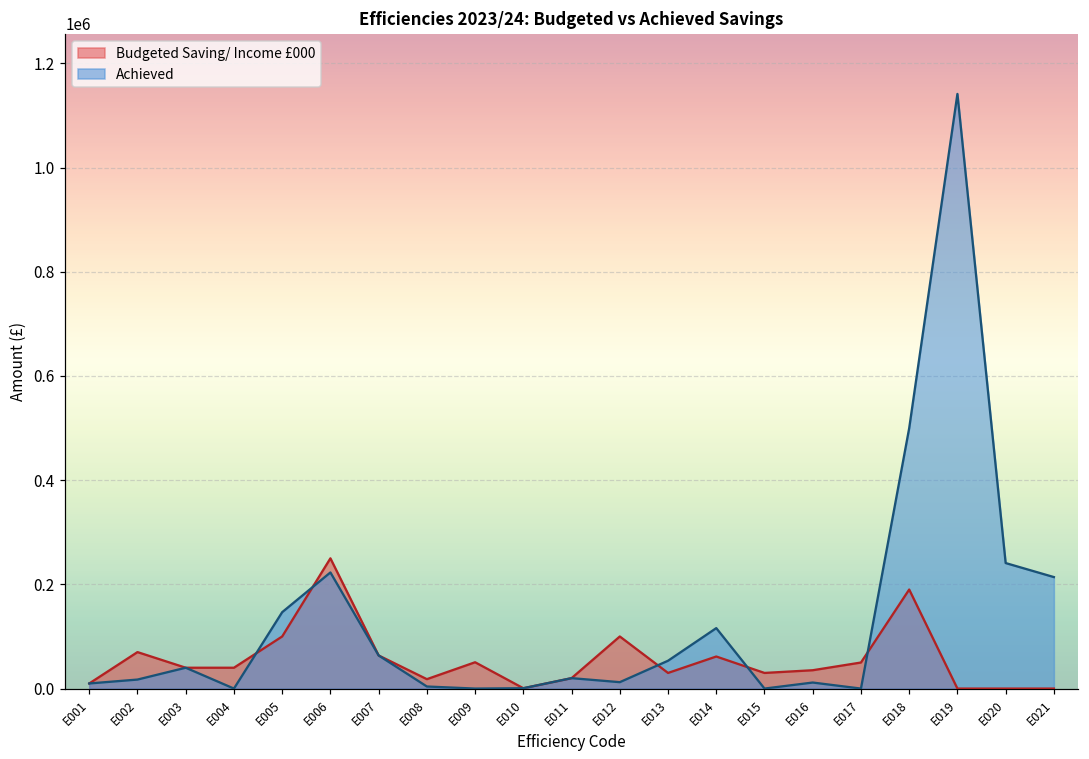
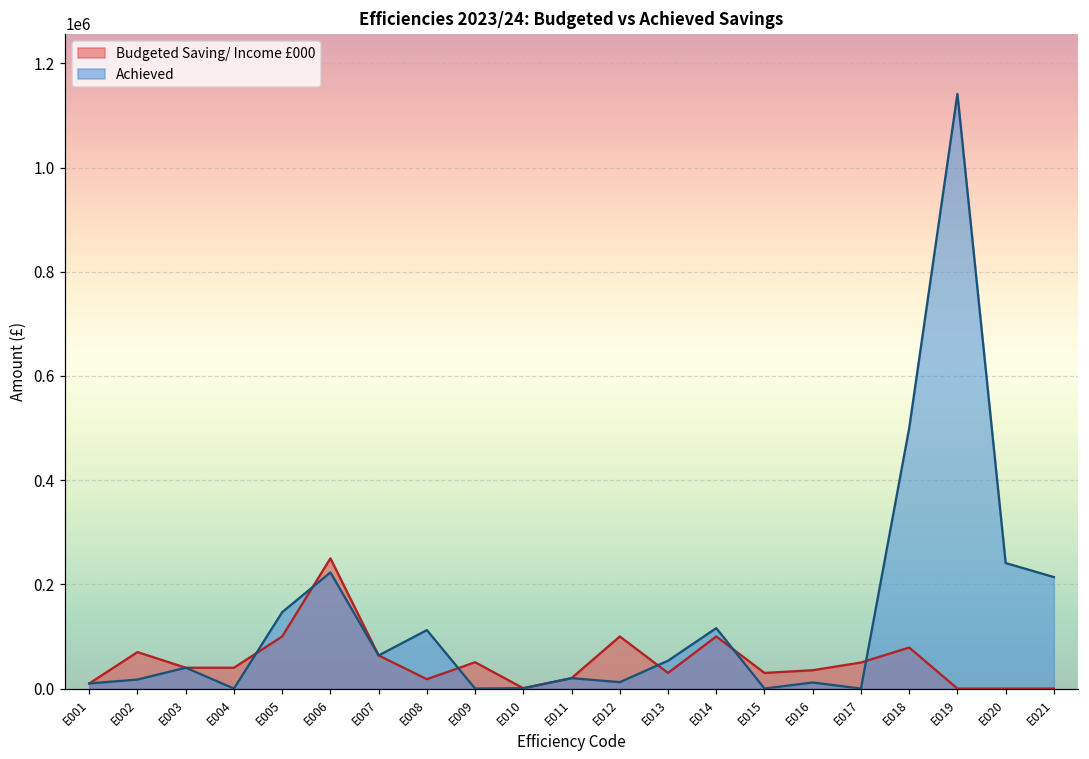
Achieved, E008: 0 -> 110000
Budgeted Saving/ Income £000, E014: 60000 -> 100000
Budgeted Saving/ Income £000, E018: 190000 -> 80000
